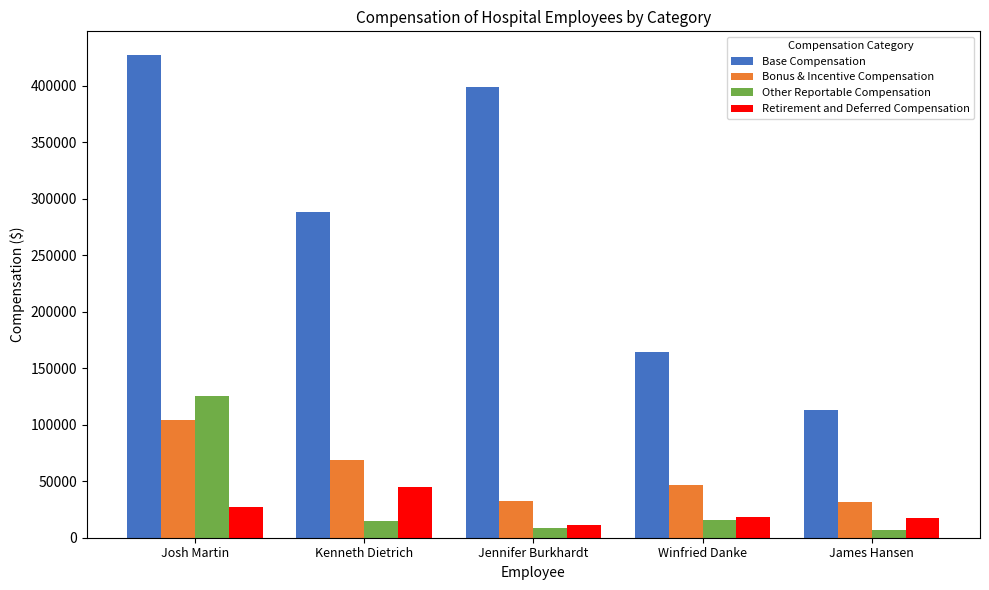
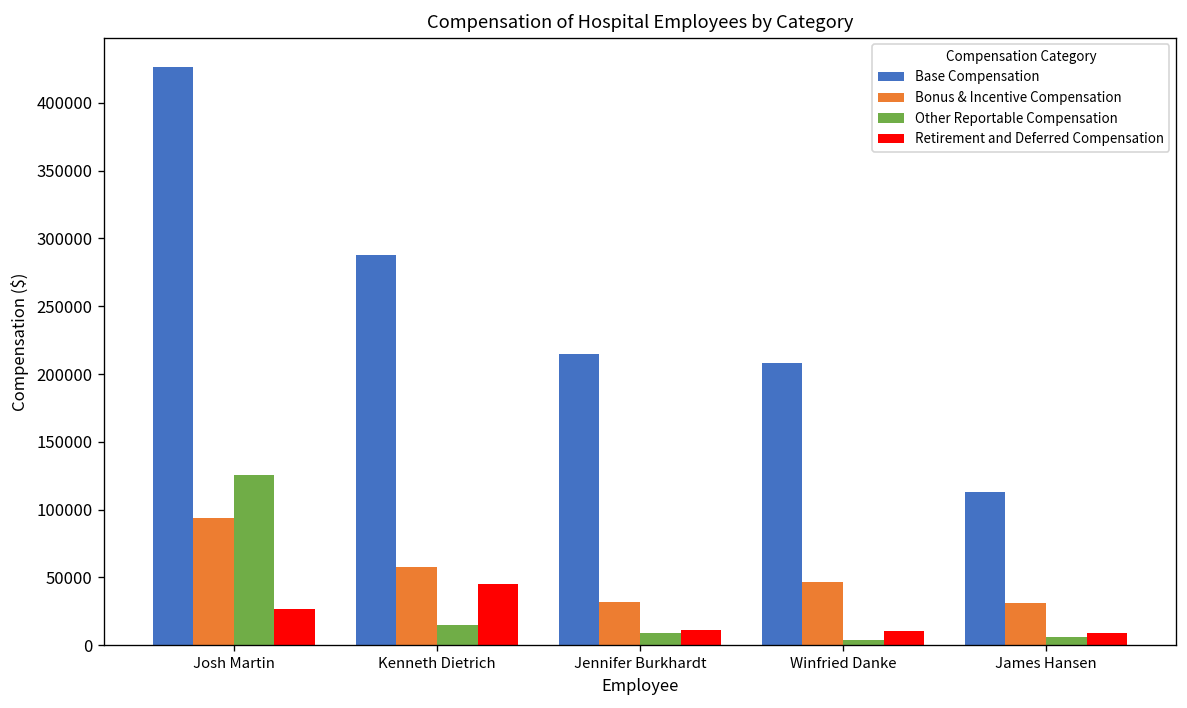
Bonus & Incentive Compensation, Josh Martin: 104000 -> 94000
Bonus & Incentive Compensation, Kenneth Dietrich: 69000 -> 58000
Base Compensation, Jennifer Burkhardt: 398000 -> 215000
Base Compensation, Winfried Danke: 164000 -> 208000
Other Reportable Compensation, Winfried Danke: 15000 -> 4000
Retirement and Deferred Compensation, Winfried Danke: 18000 -> 10000
Retirement and Deferred Compensation, James Hansen: 17000 -> 9000
